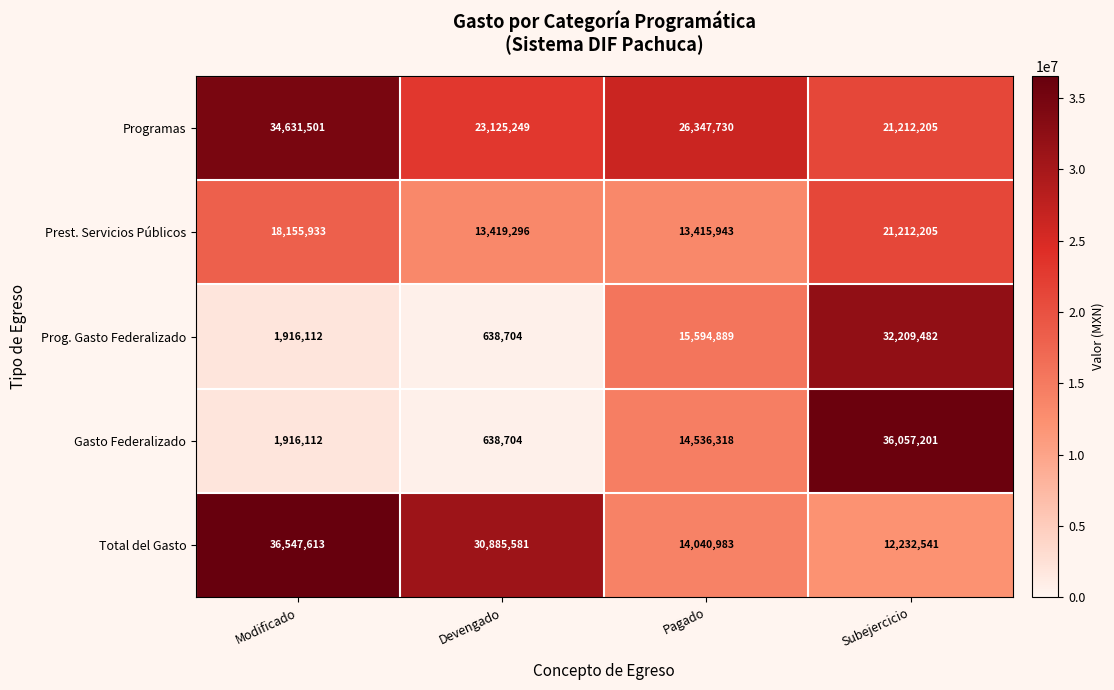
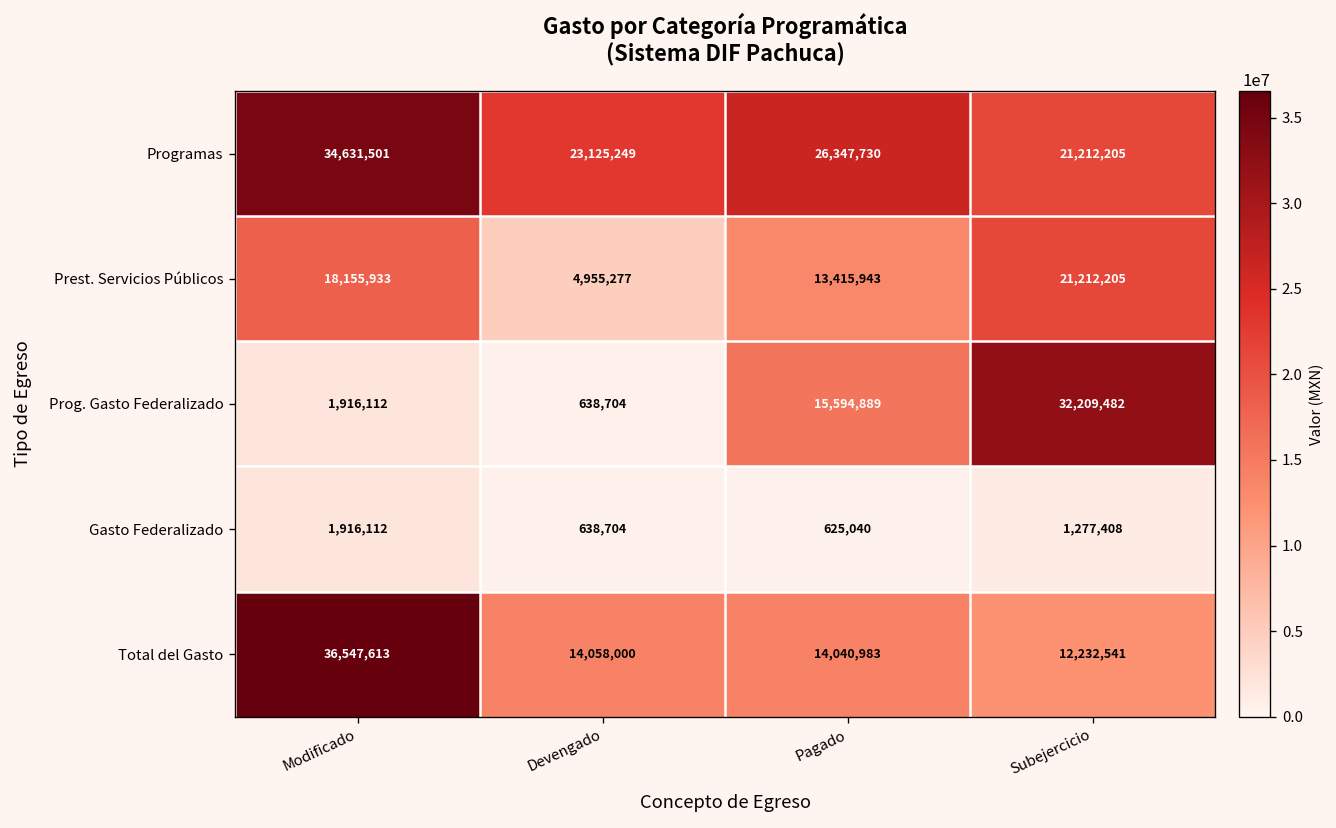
Prest. Servicios Públicos, Devengado: 13,419,296 -> 4,955,277
Gasto Federalizado, Pagado: 14,536,318 -> 625,040
Gasto Federalizado, Subejercicio: 36,057,201 -> 1,277,408
Total del Gasto, Devengado: 30,885,581 -> 14,058,000
